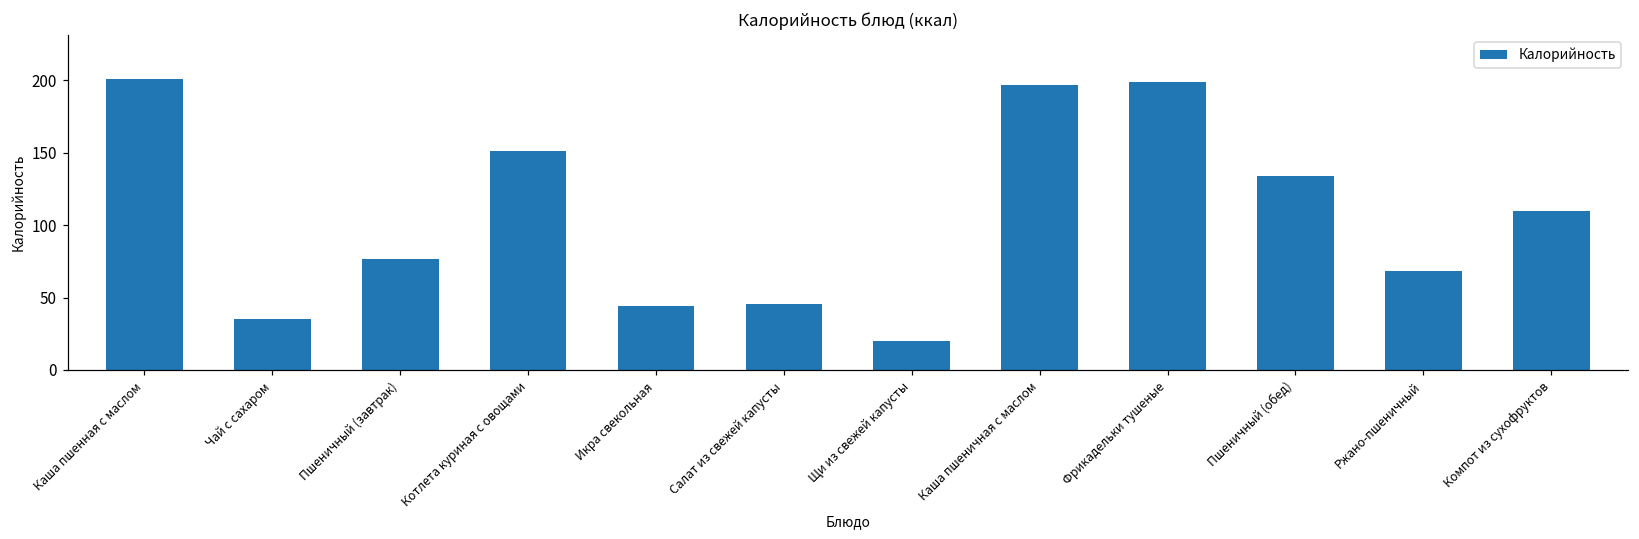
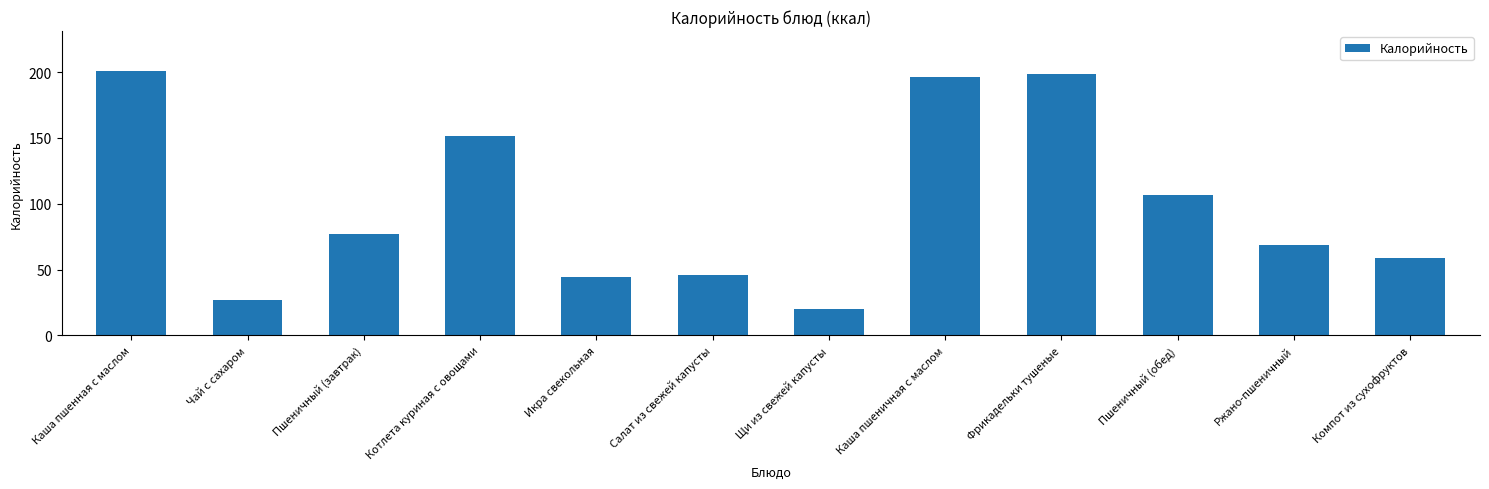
Чай с сахаром: 35 -> 27
Пшеничный (обед): 134 -> 107
Компот из сухофруктов: 110 -> 59
